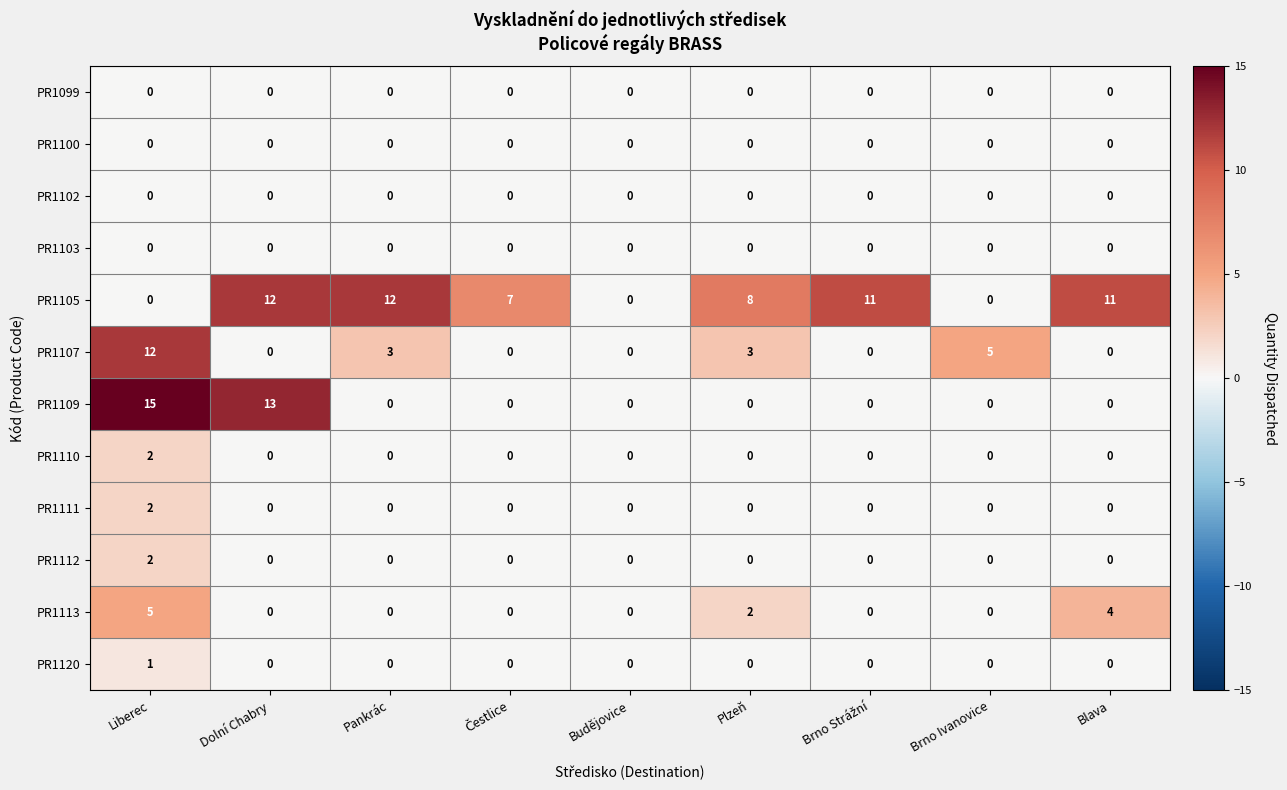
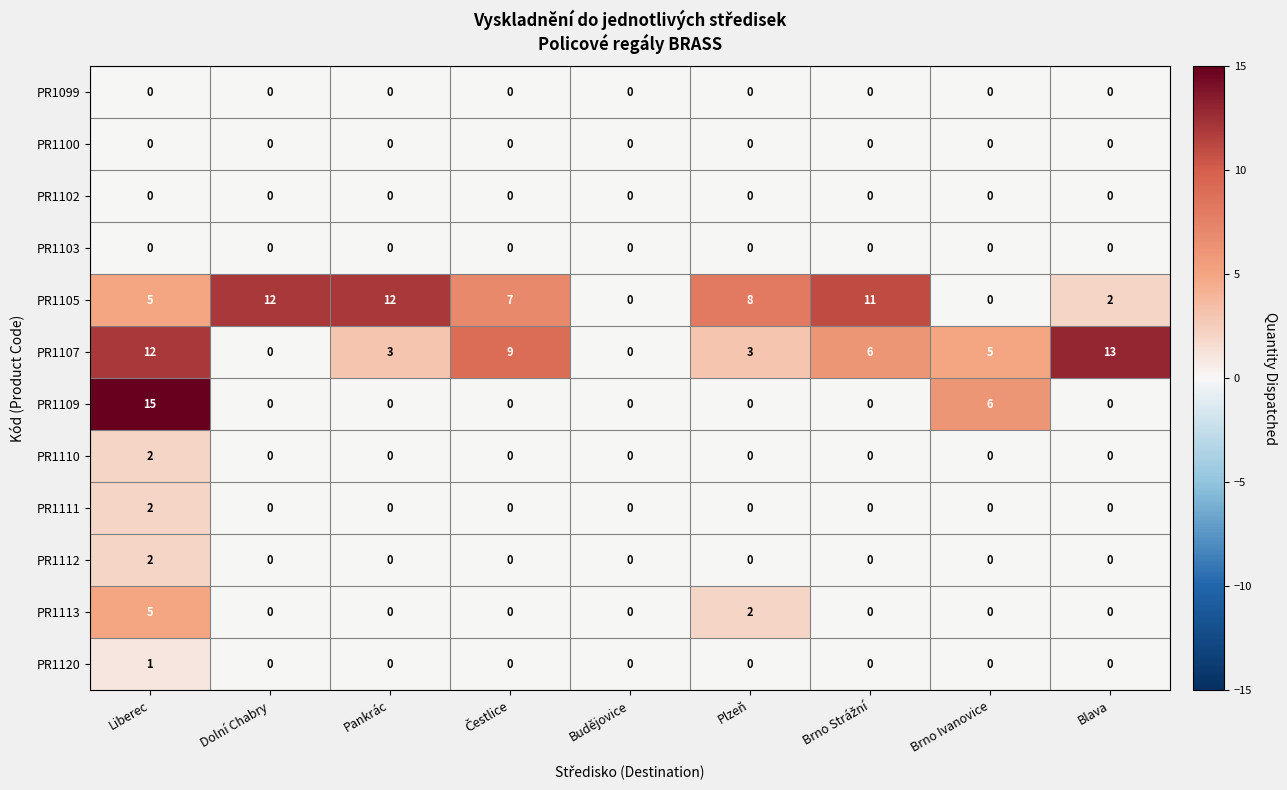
PR1105, Liberec: 0 -> 5
PR1105, Blava: 11 -> 2
PR1107, Čestlice: 0 -> 9
PR1107, Brno Strážní: 0 -> 6
PR1107, Blava: 0 -> 13
PR1109, Dolní Chabry: 13 -> 0
PR1109, Brno Ivanovice: 0 -> 6
PR1113, Blava: 4 -> 0
